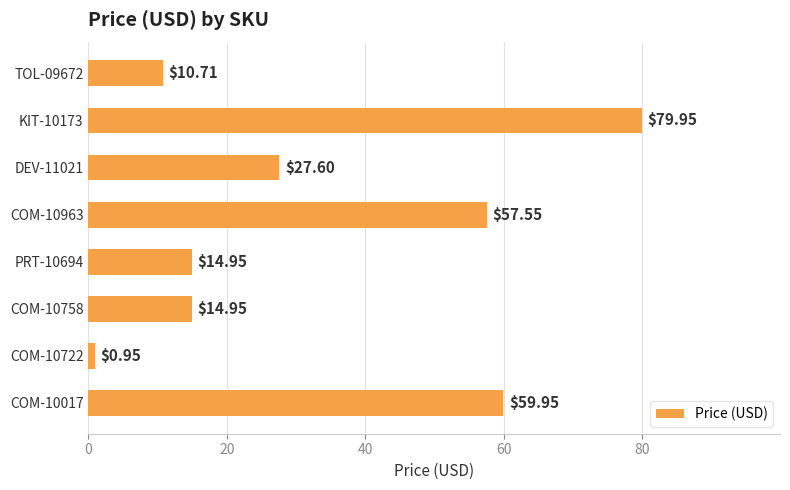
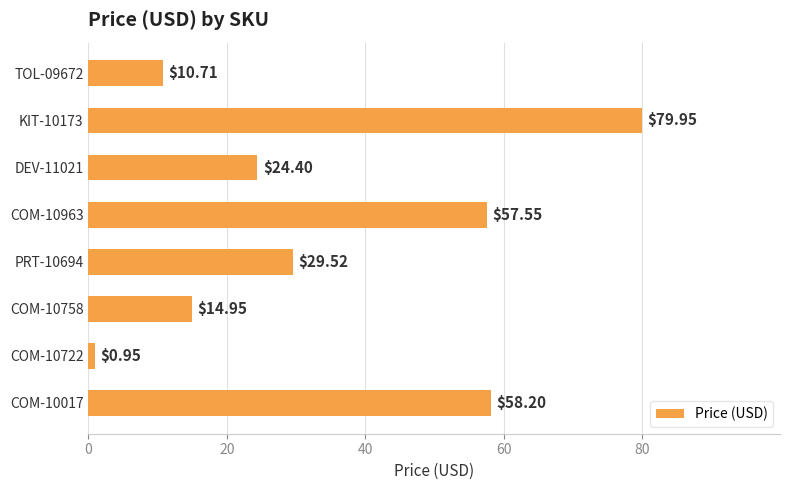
DEV-11021: $27.60 -> $24.40
PRT-10694: $14.95 -> $29.52
COM-10017: $59.95 -> $58.20
